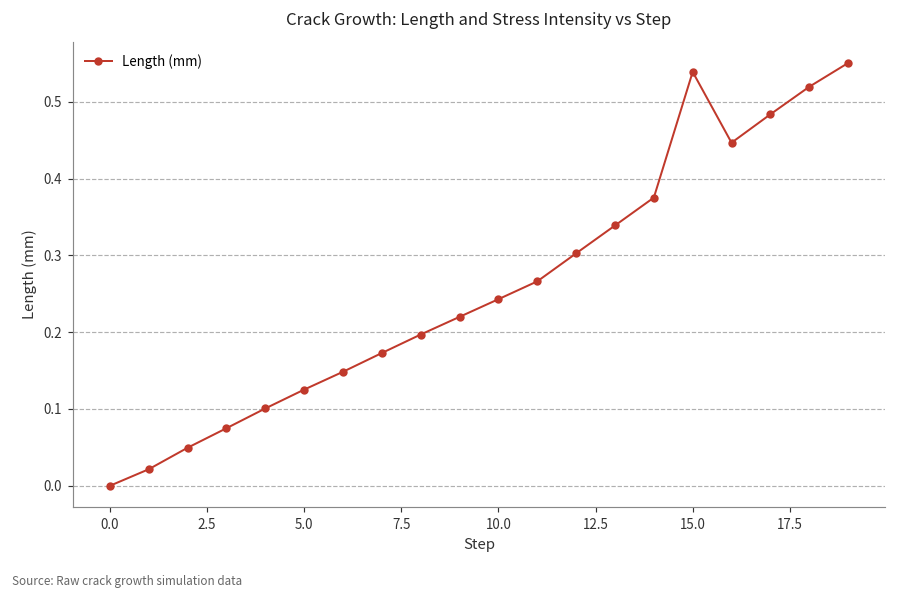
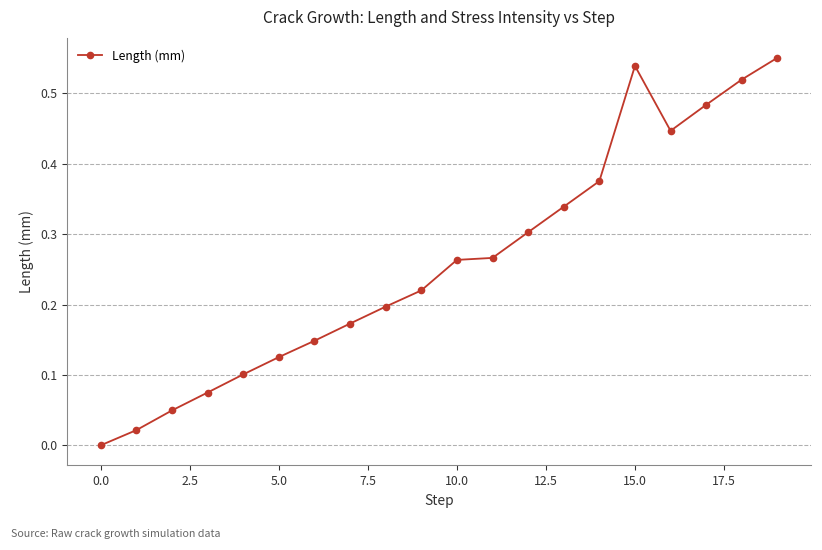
10.0: 0.24 -> 0.26
